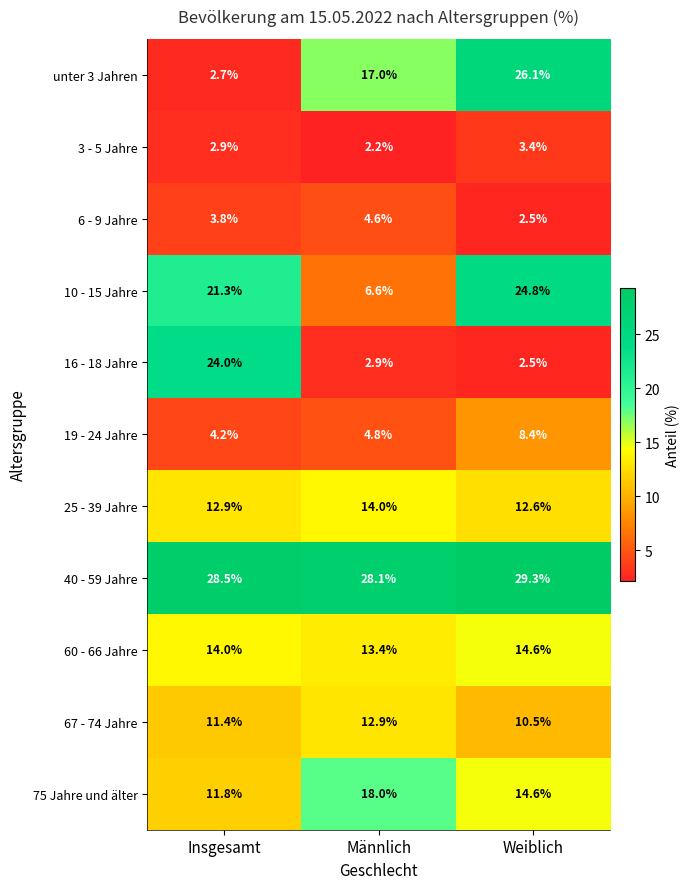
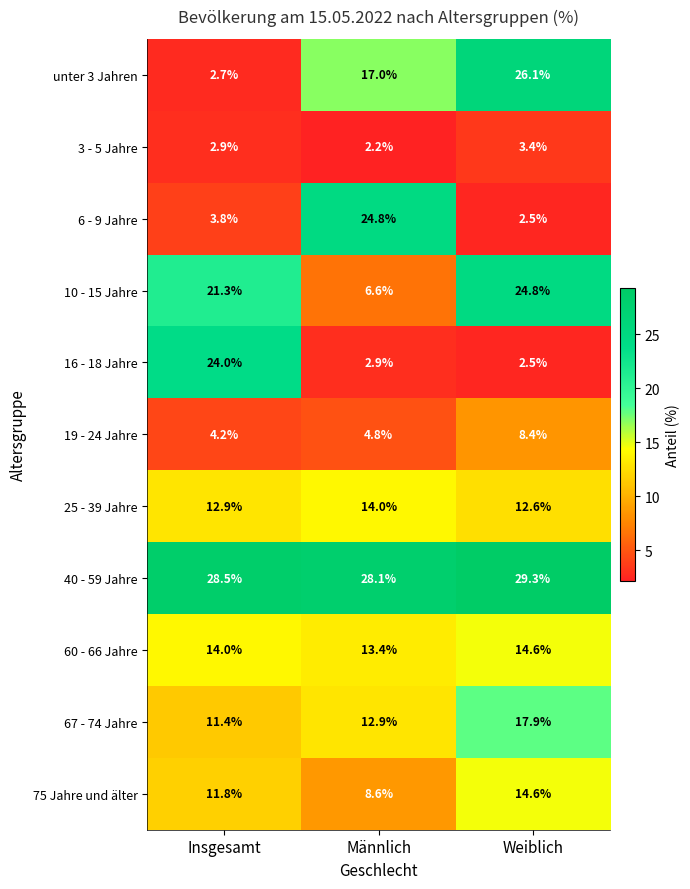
6 - 9 Jahre, Männlich: 4.6% -> 24.8%
67 - 74 Jahre, Weiblich: 10.5% -> 17.9%
75 Jahre und älter, Männlich: 18.0% -> 8.6%
